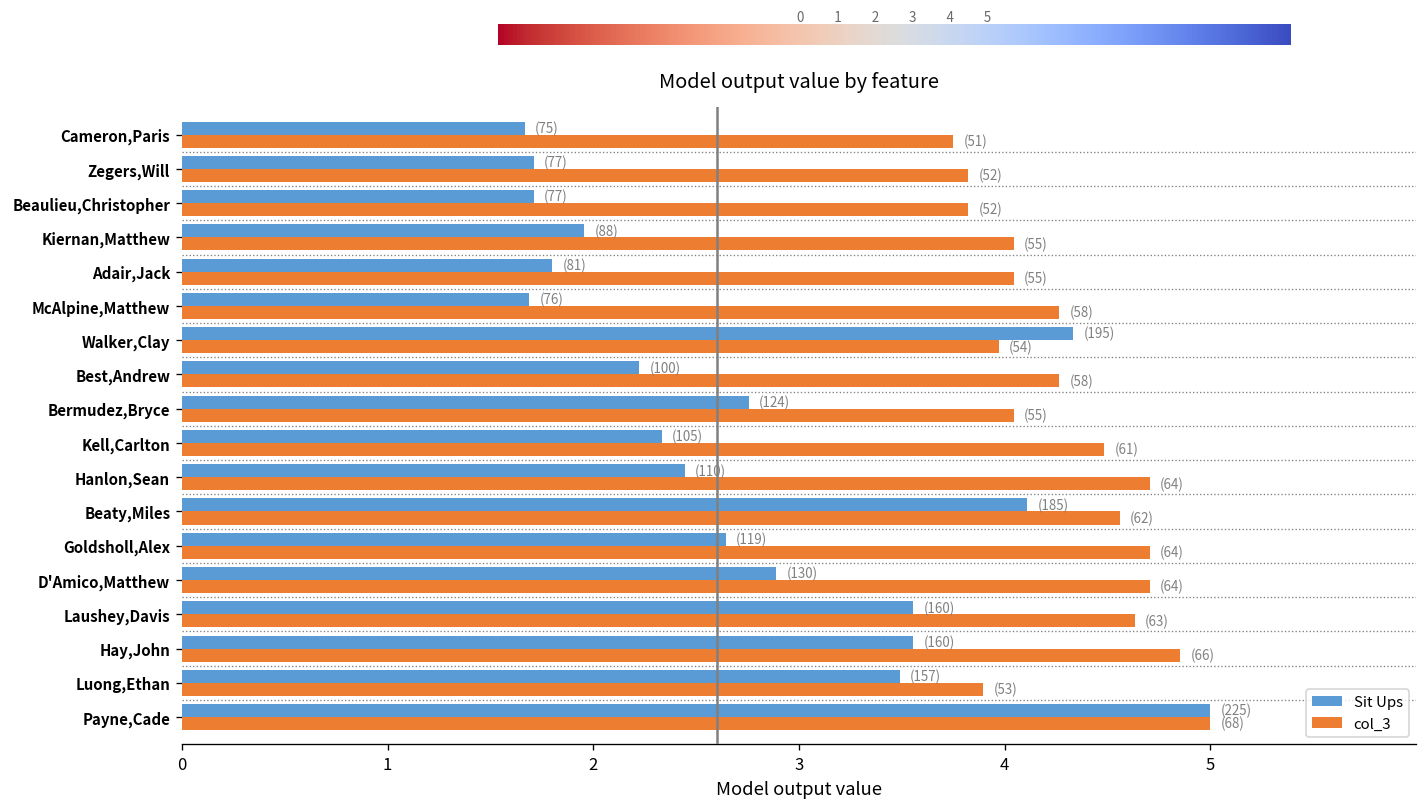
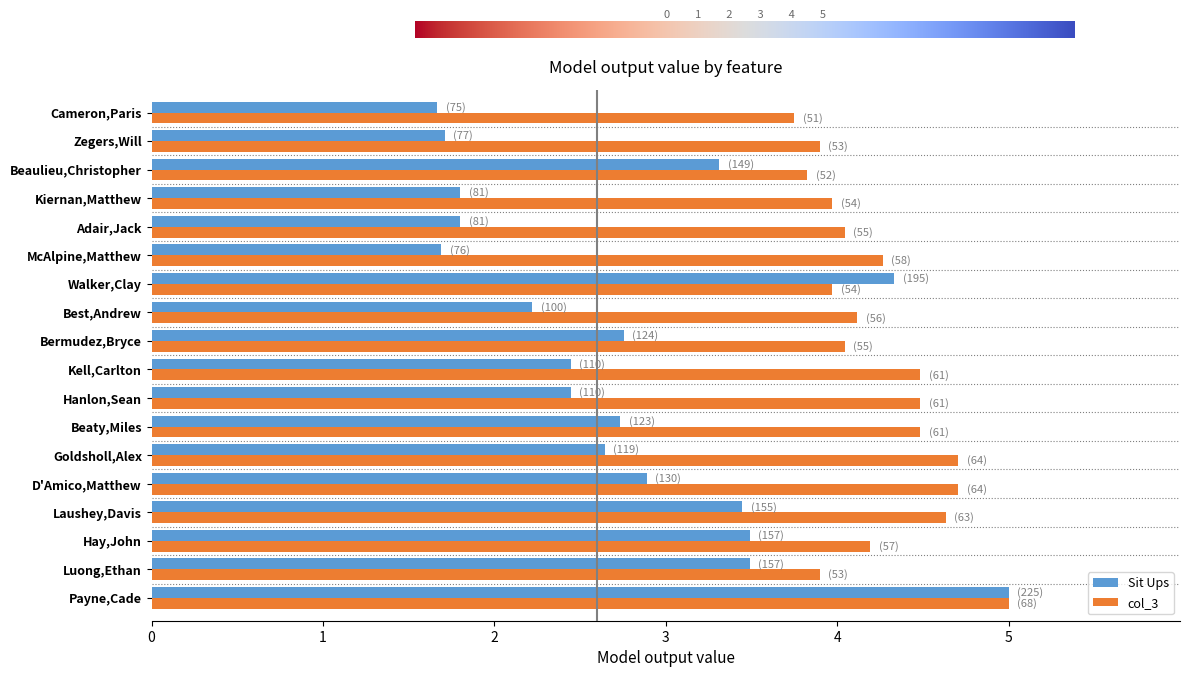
col_3, Zegers,Will: (52) -> (53)
Sit Ups, Beaulieu,Christopher: (77) -> (149)
Sit Ups, Kiernan,Matthew: (88) -> (81)
col_3, Kiernan,Matthew: (55) -> (54)
col_3, Best,Andrew: (58) -> (56)
Sit Ups, Kell,Carlton: (105) -> (110)
col_3, Hanlon,Sean: (64) -> (61)
Sit Ups, Beaty,Miles: (185) -> (123)
col_3, Beaty,Miles: (62) -> (61)
Sit Ups, Laushey,Davis: (160) -> (155)
Sit Ups, Hay,John: (160) -> (157)
col_3, Hay,John: (66) -> (57)
